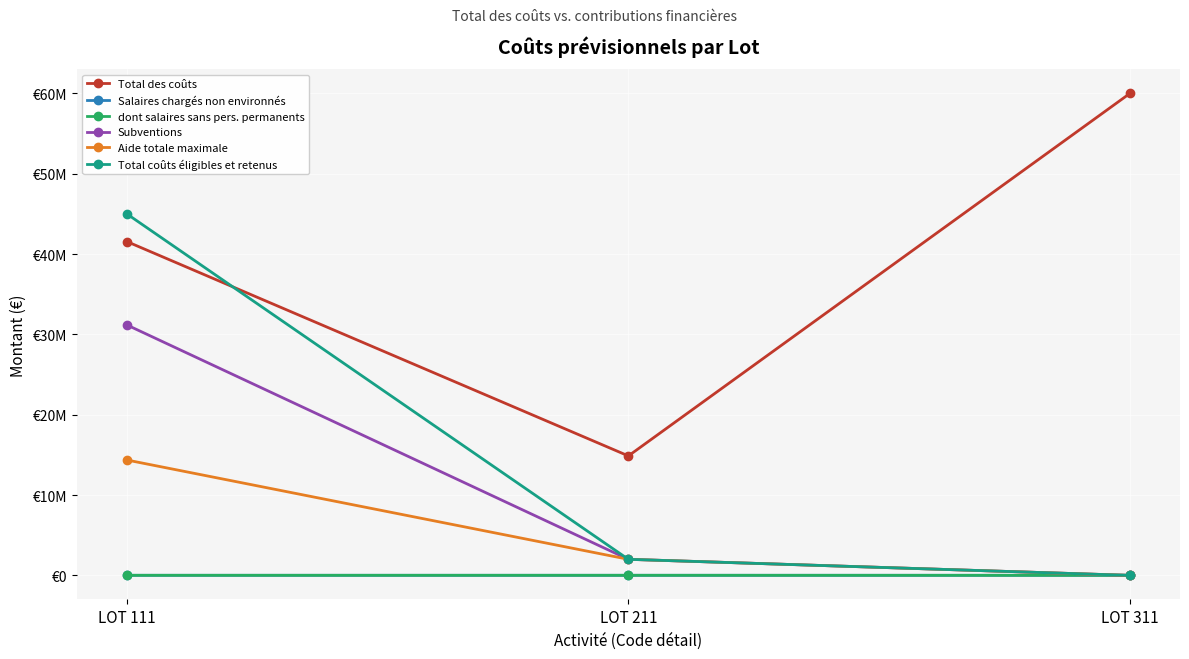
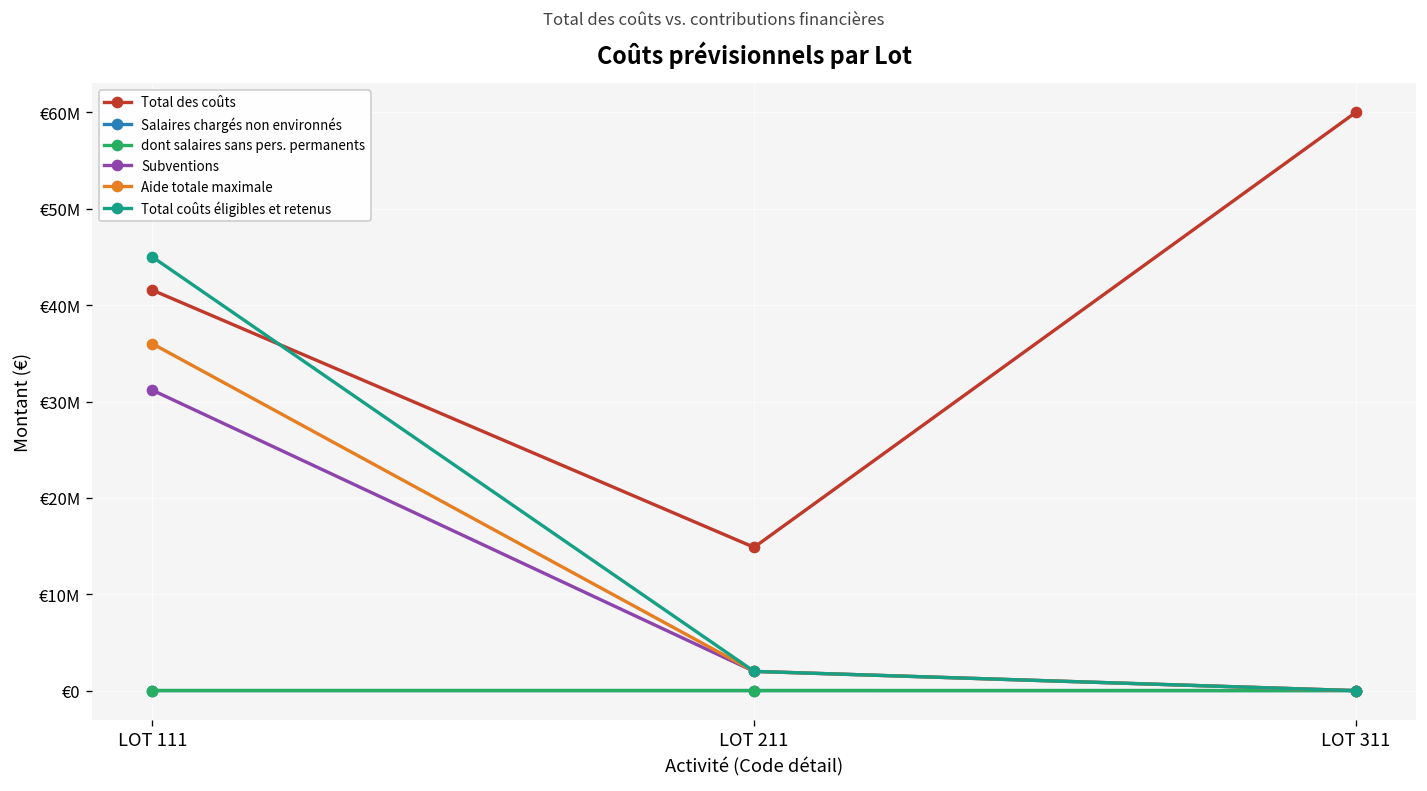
Aide totale maximale, LOT 111: €14000000 -> €36000000
